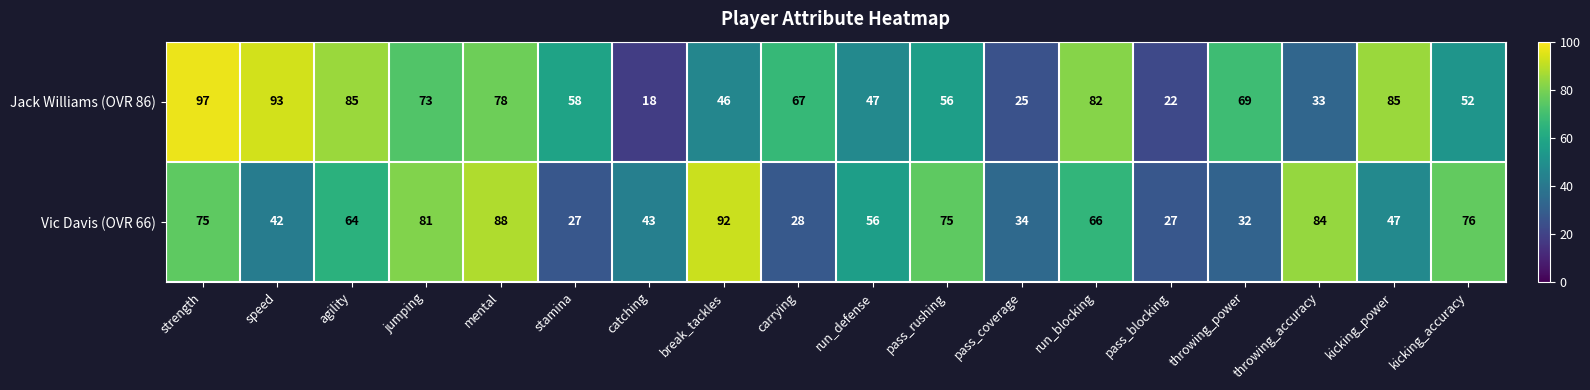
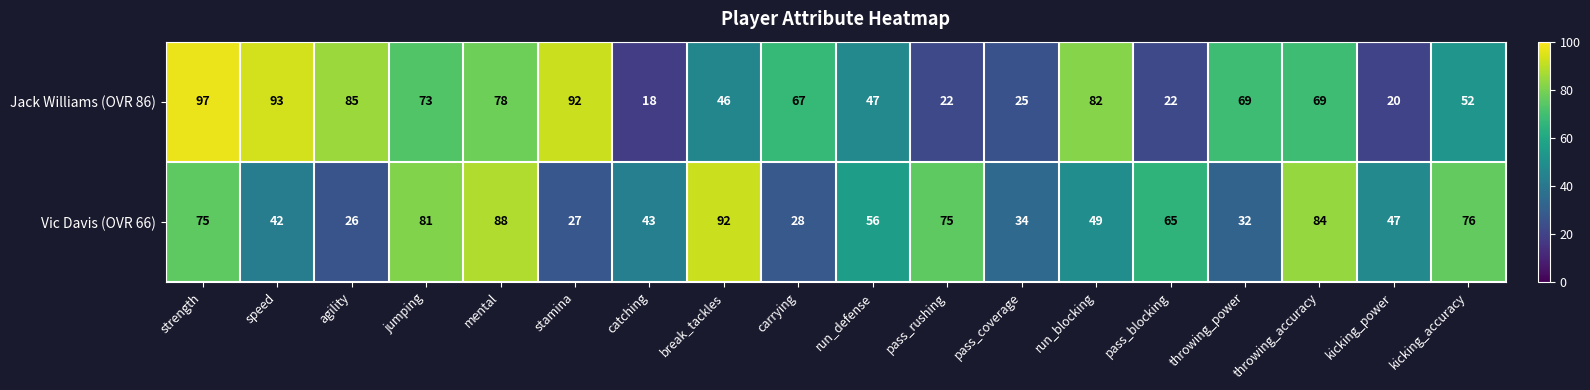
Jack Williams (OVR 86), stamina: 58 -> 92
Jack Williams (OVR 86), pass_rushing: 56 -> 22
Jack Williams (OVR 86), throwing_accuracy: 33 -> 69
Jack Williams (OVR 86), kicking_power: 85 -> 20
Vic Davis (OVR 66), agility: 64 -> 26
Vic Davis (OVR 66), run_blocking: 66 -> 49
Vic Davis (OVR 66), pass_blocking: 27 -> 65
